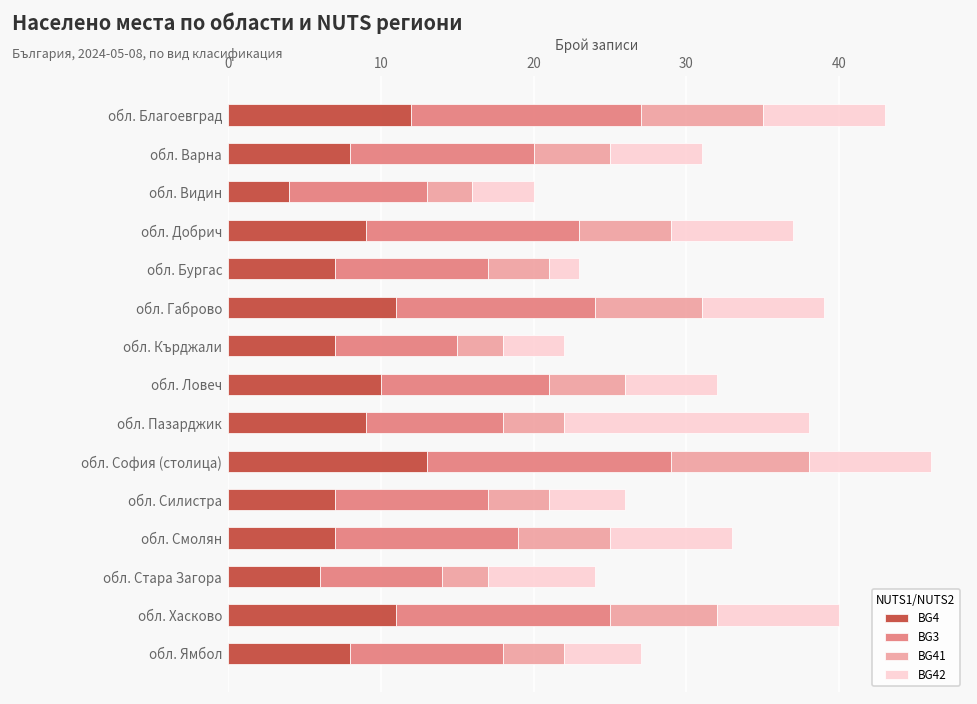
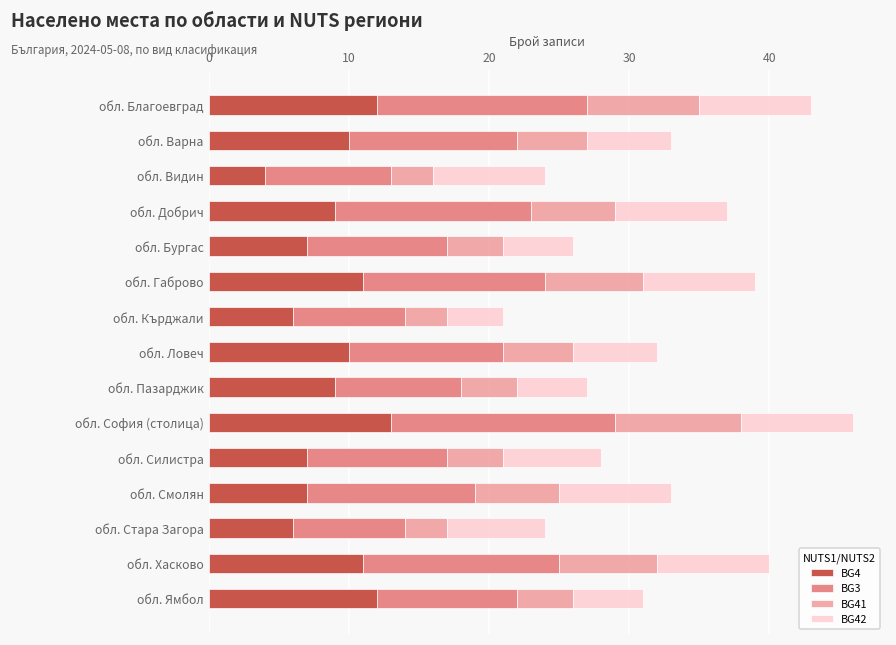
BG4, обл. Варна: 8 -> 10
BG42, обл. Видин: 4 -> 8
BG42, обл. Бургас: 2 -> 5
BG4, обл. Кърджали: 7 -> 6
BG42, обл. Пазарджик: 16 -> 5
BG42, обл. Силистра: 5 -> 7
BG4, обл. Ямбол: 8 -> 12
